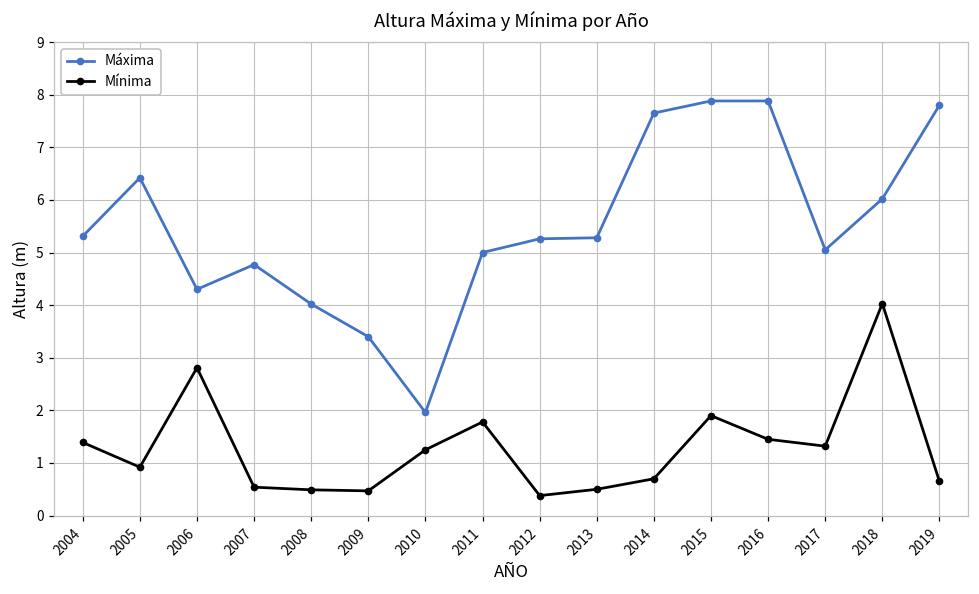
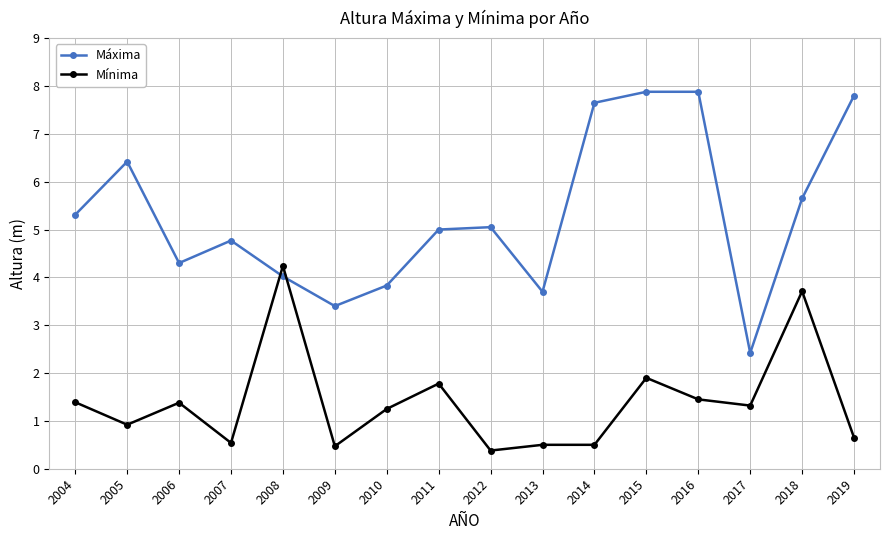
Mínima, 2006: 2.8 -> 1.4
Mínima, 2008: 0.5 -> 4.2
Máxima, 2010: 2.0 -> 3.8
Máxima, 2012: 5.3 -> 5.1
Máxima, 2013: 5.3 -> 3.7
Mínima, 2014: 0.7 -> 0.5
Máxima, 2017: 5.1 -> 2.4
Máxima, 2018: 6.0 -> 5.7
Mínima, 2018: 4.0 -> 3.7
